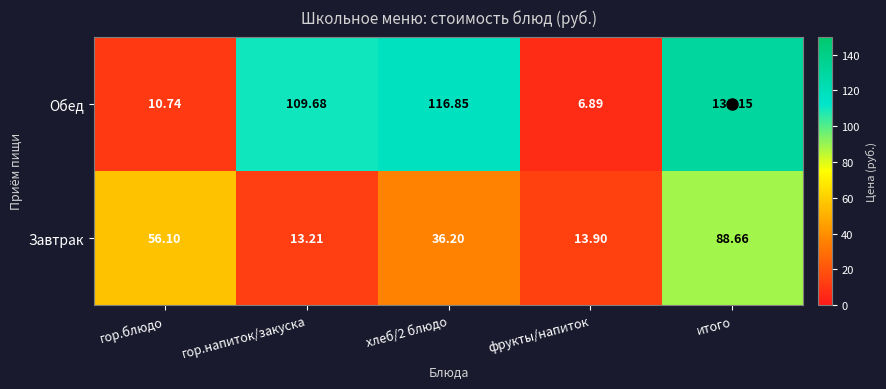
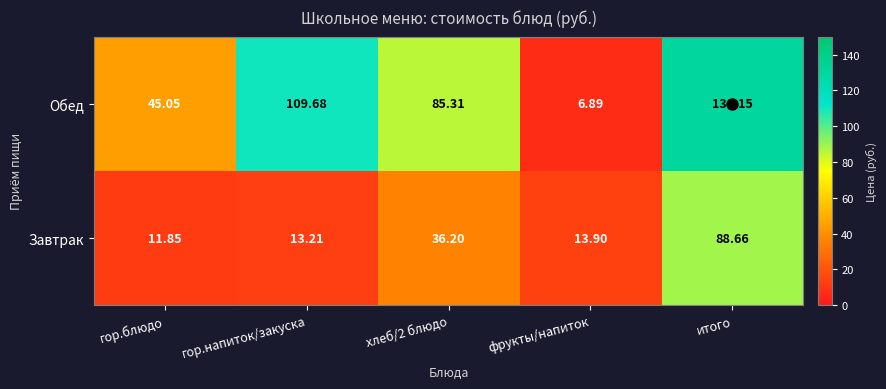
Обед, гор.блюдо: 10.74 -> 45.05
Обед, хлеб/2 блюдо: 116.85 -> 85.31
Завтрак, гор.блюдо: 56.10 -> 11.85
